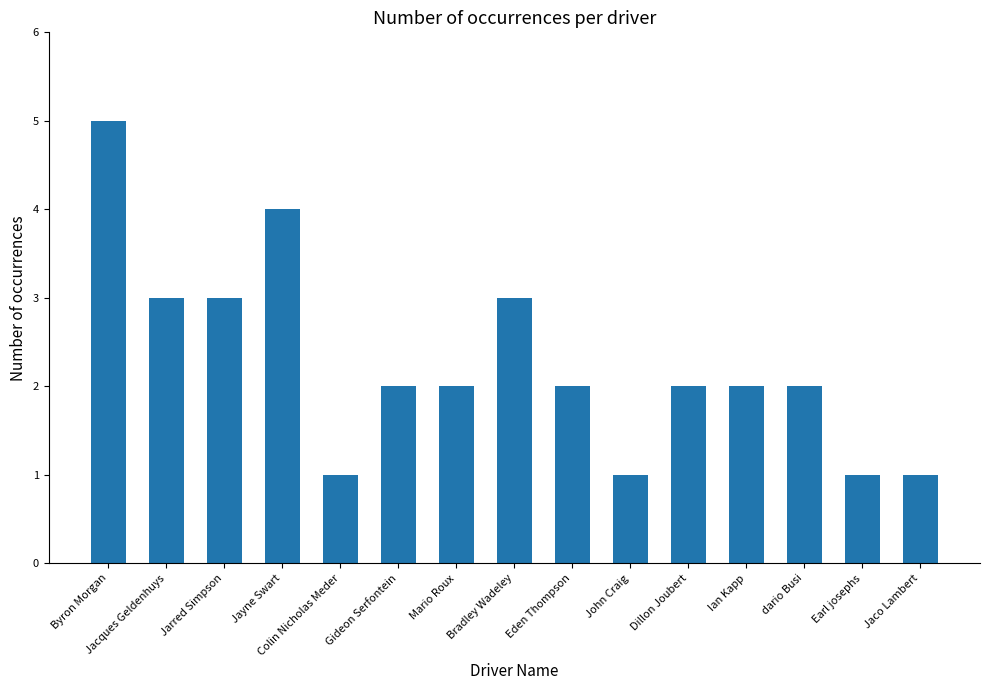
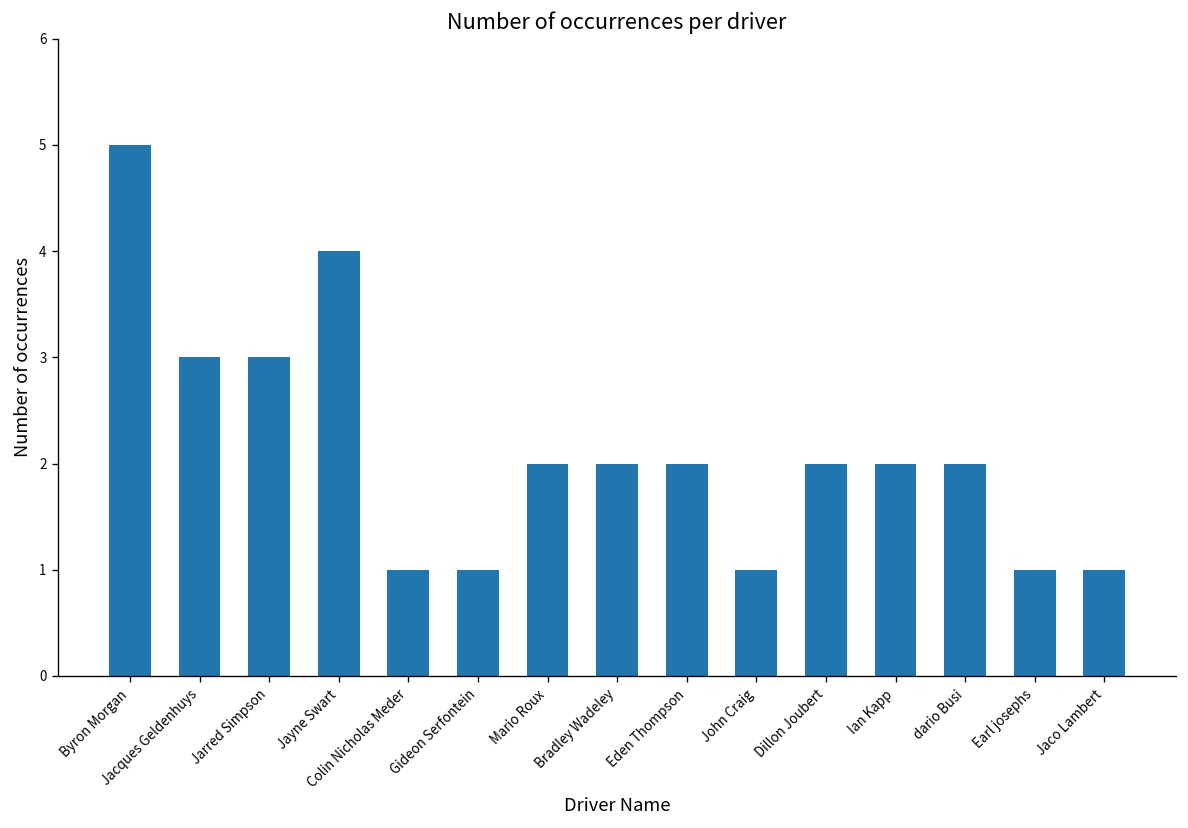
Gideon Serfontein: 2 -> 1
Bradley Wadeley: 3 -> 2
